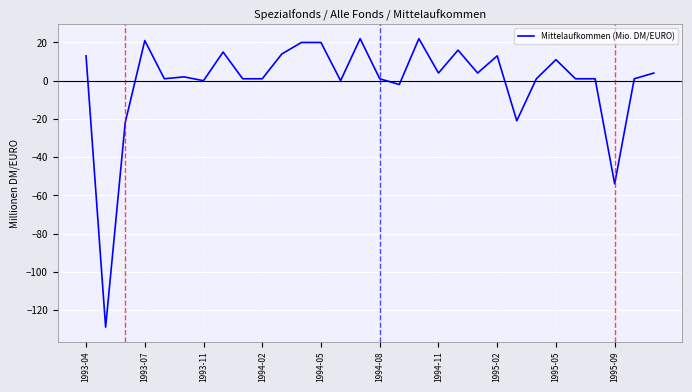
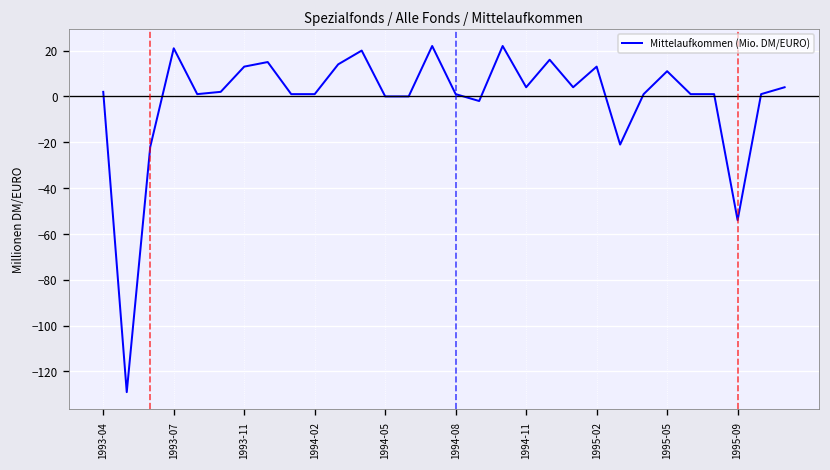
1993-04: 13 -> 2
1993-11: 0 -> 13
1994-05: 20 -> 0
